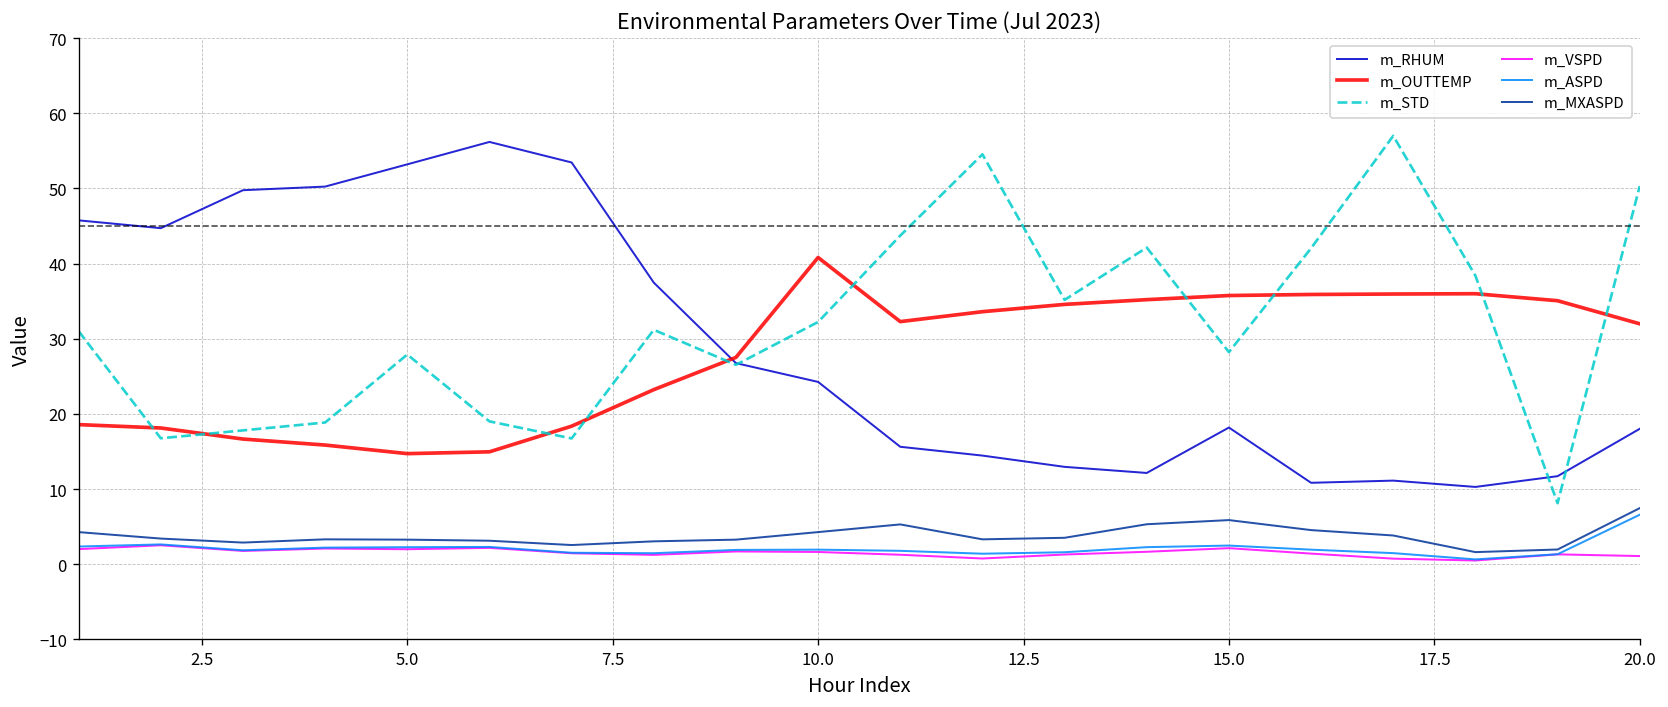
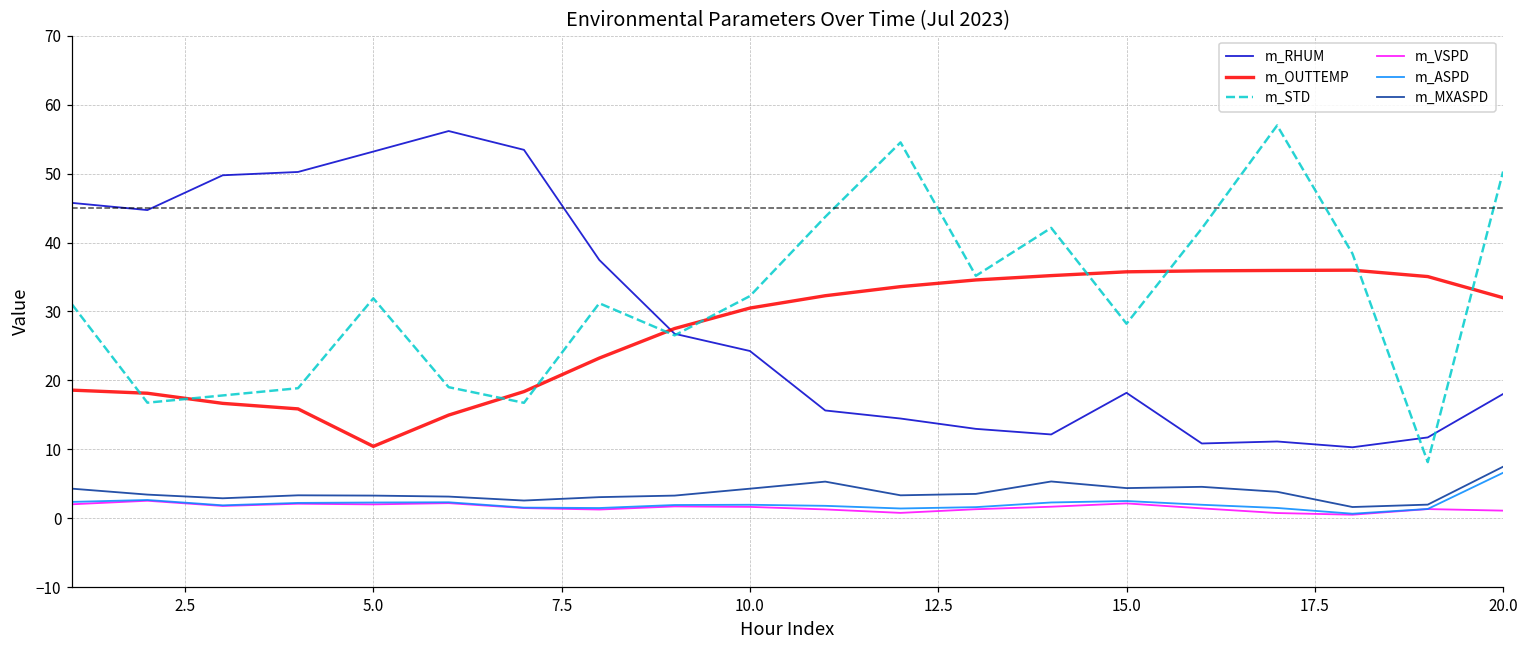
m_OUTTEMP, 5.0: 15 -> 10
m_STD, 5.0: 28 -> 32
m_OUTTEMP, 10.0: 41 -> 30
m_MXASPD, 15.0: 6 -> 4
